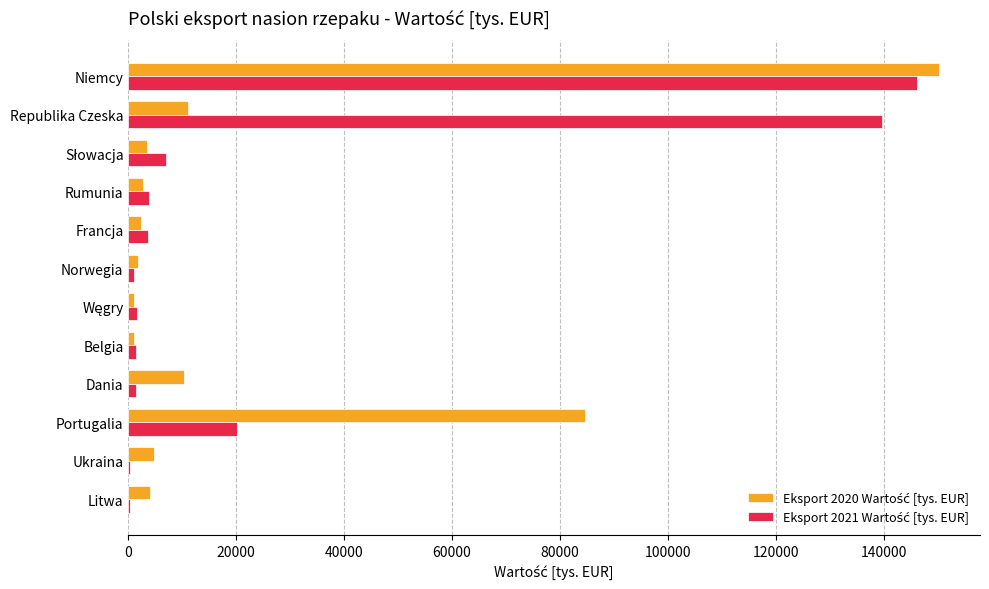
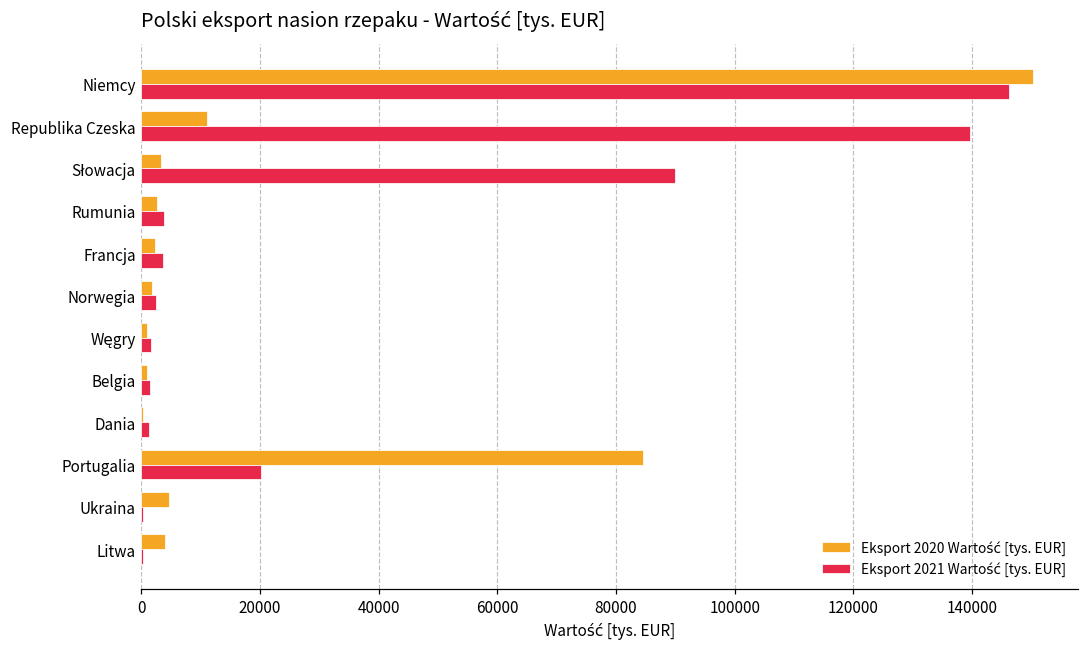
Eksport 2021 Wartość [tys. EUR], Słowacja: 7000 -> 90000
Eksport 2021 Wartość [tys. EUR], Norwegia: 1000 -> 3000
Eksport 2020 Wartość [tys. EUR], Dania: 10000 -> 0
